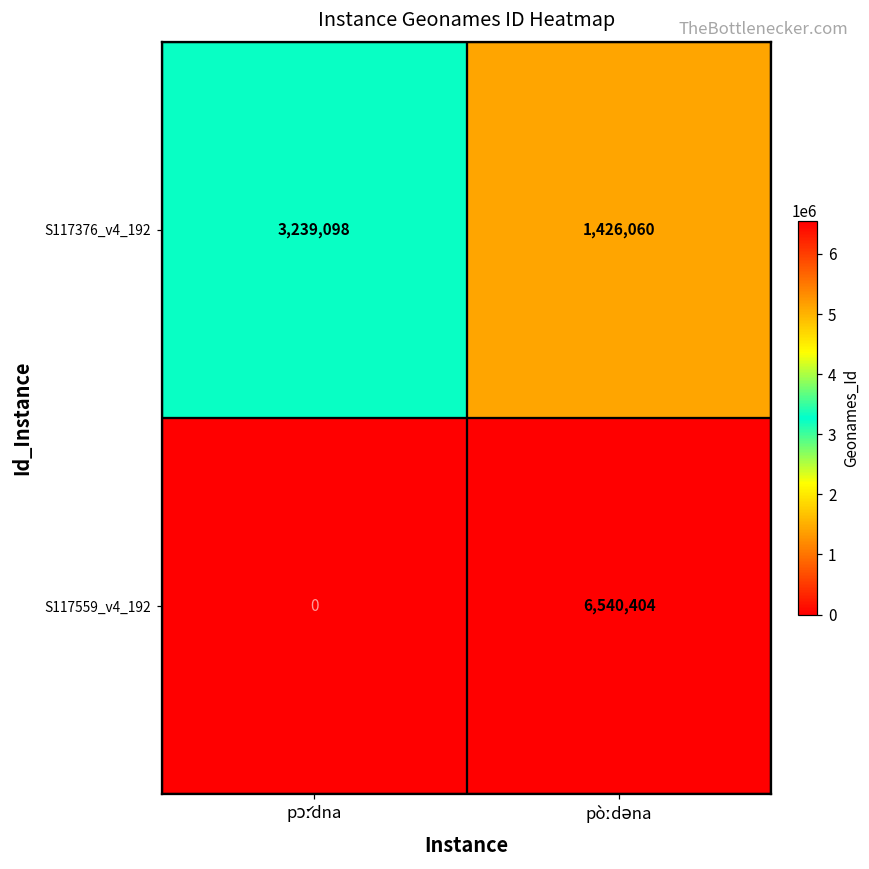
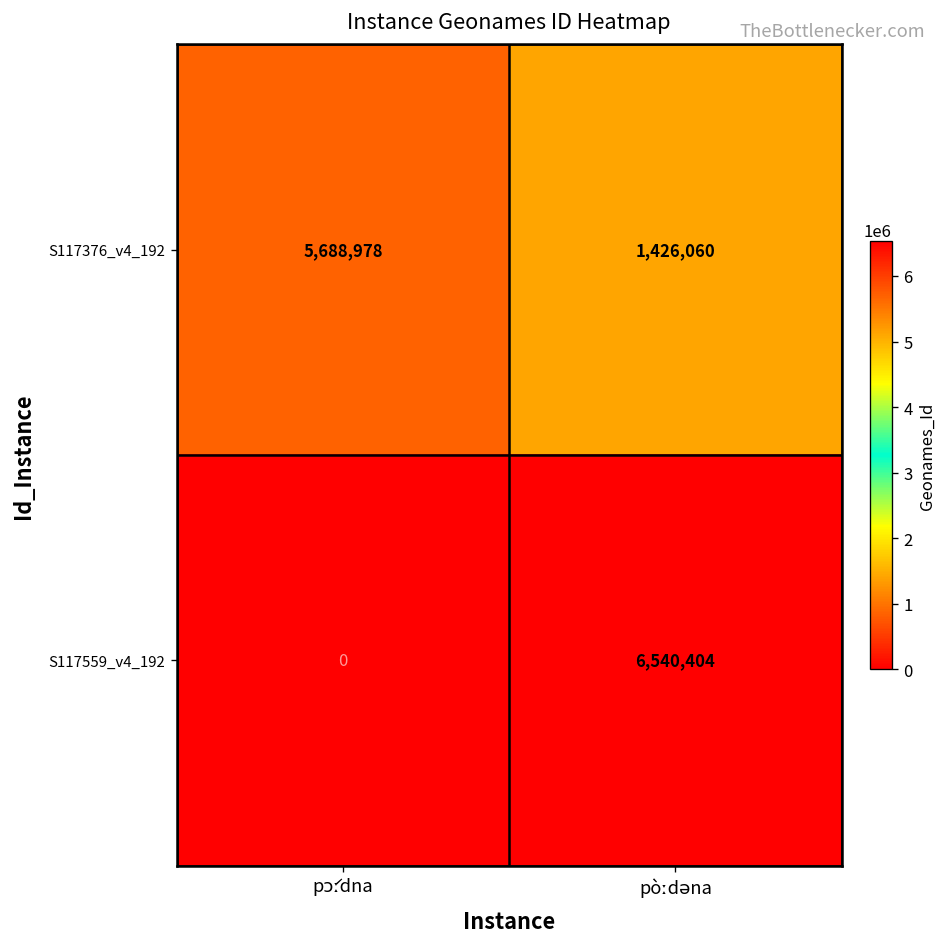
S117376_v4_192, pɔ́ːdna: 3,239,098 -> 5,688,978
